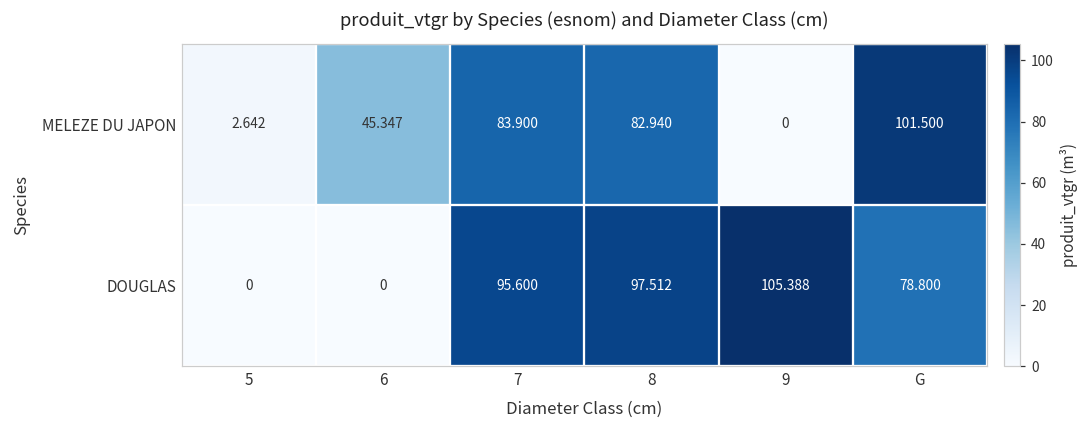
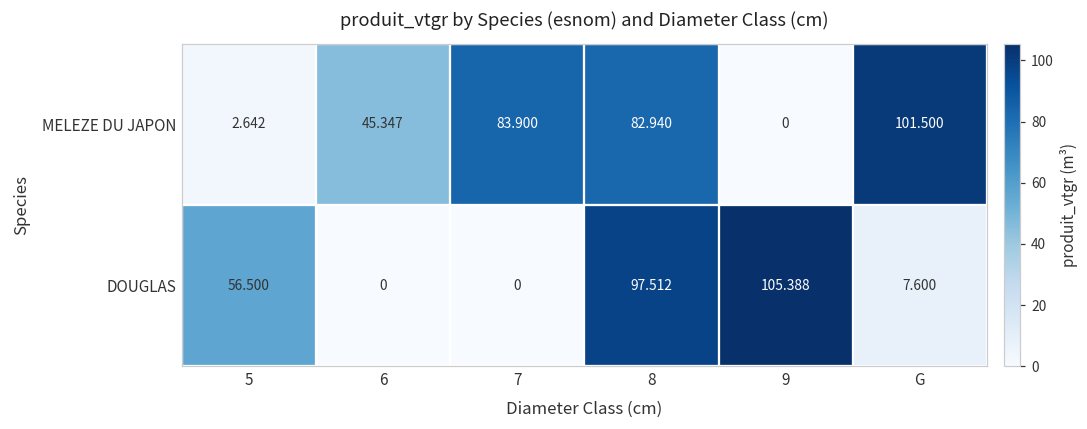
DOUGLAS, 5: 0 -> 56.500
DOUGLAS, 7: 95.600 -> 0
DOUGLAS, G: 78.800 -> 7.600
